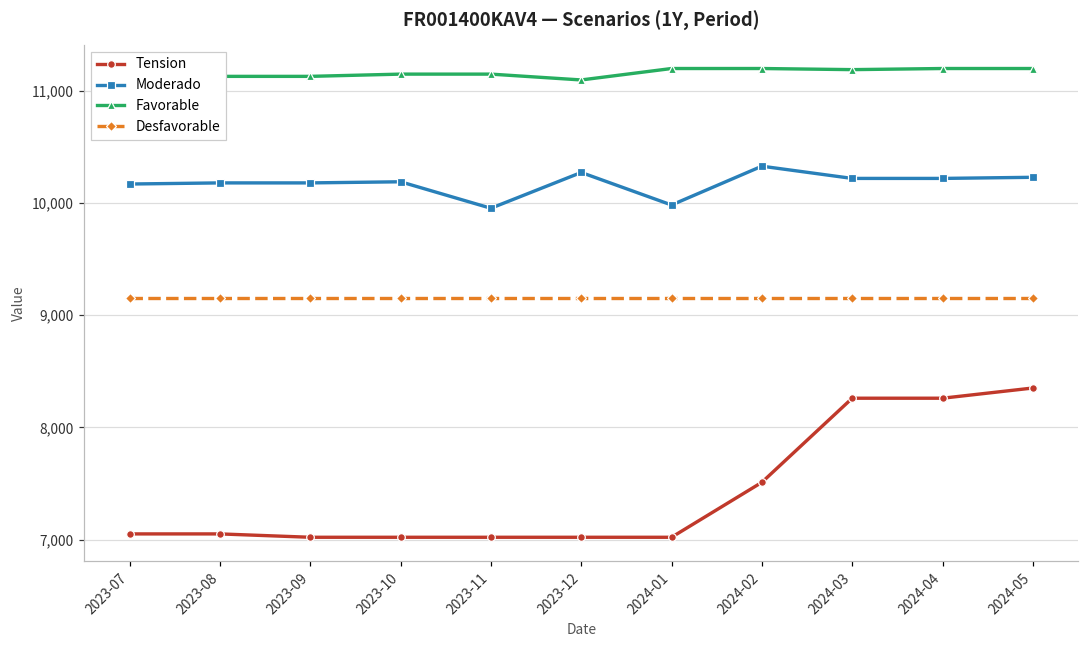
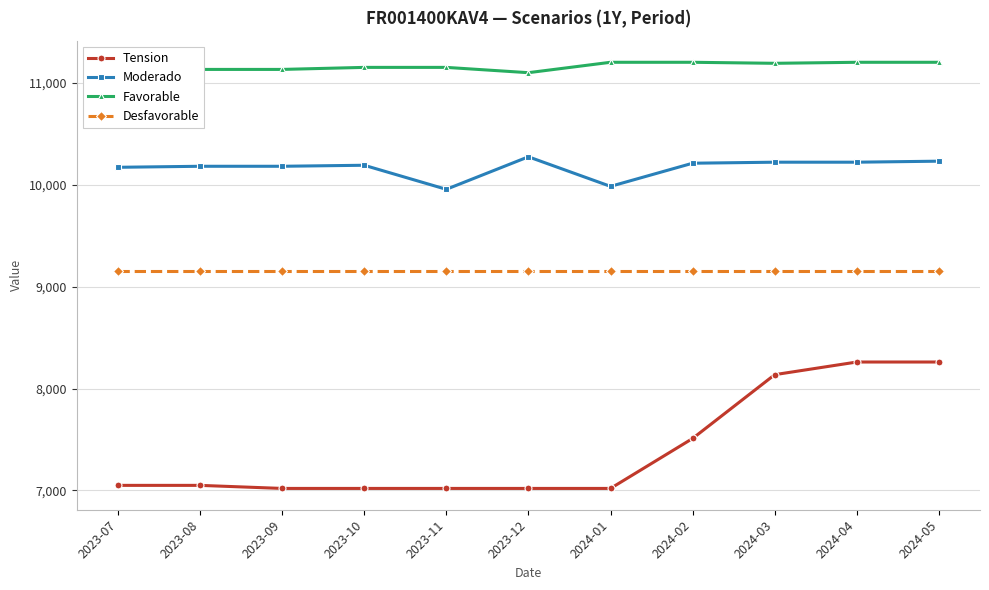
Moderado, 2024-02: 10,330 -> 10,210
Tension, 2024-03: 8,260 -> 8,140
Tension, 2024-05: 8,350 -> 8,260
